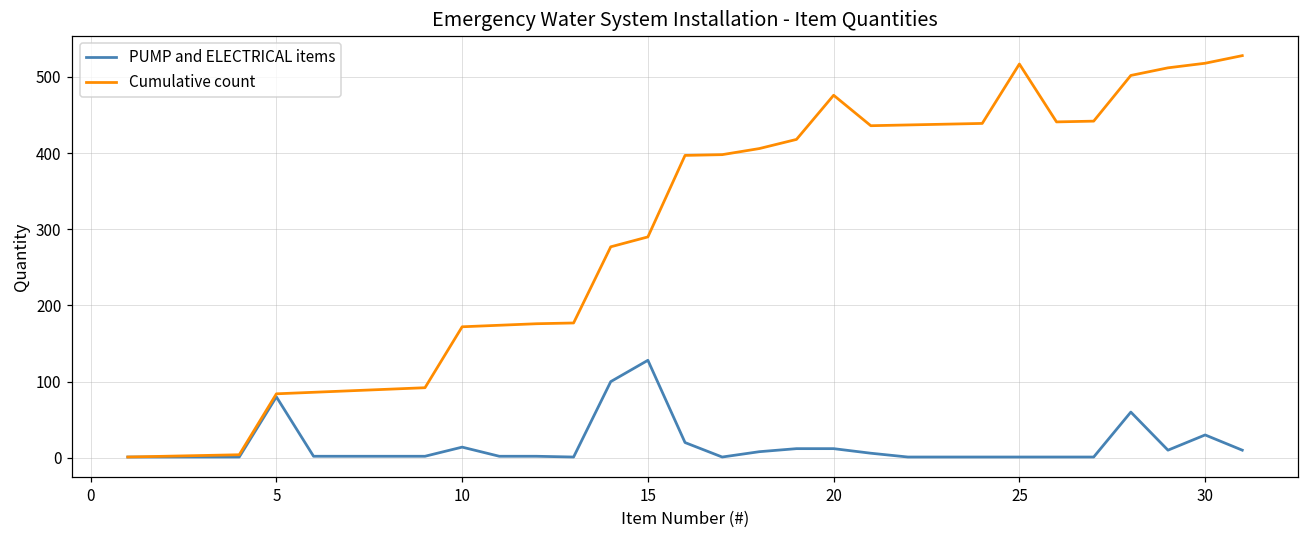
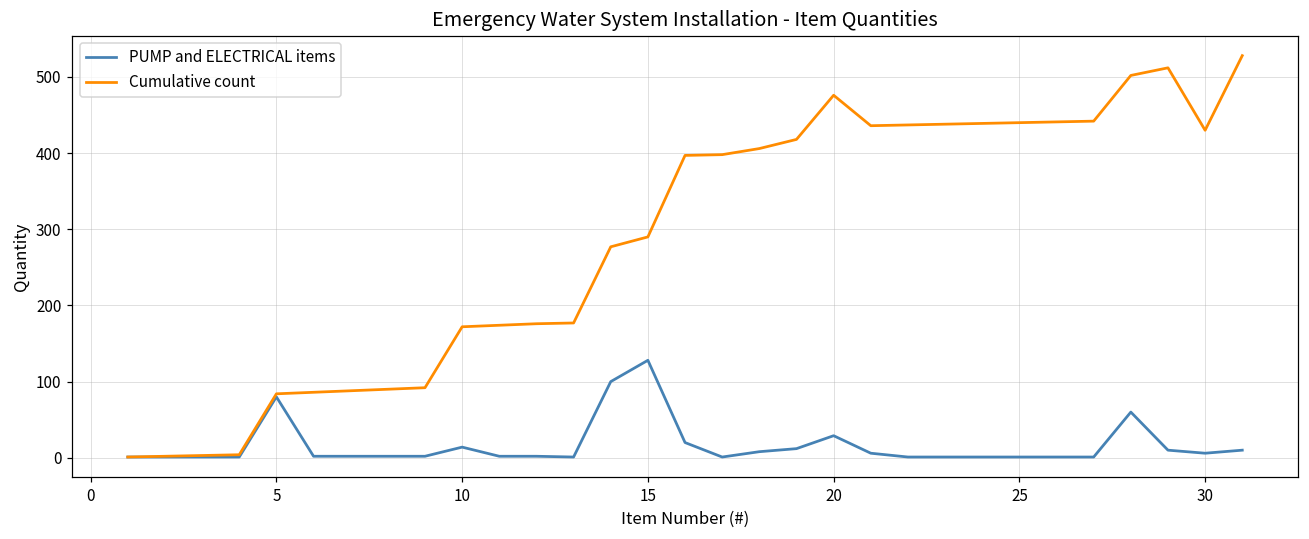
PUMP and ELECTRICAL items, 20: 10 -> 30
Cumulative count, 25: 520 -> 440
PUMP and ELECTRICAL items, 30: 30 -> 10
Cumulative count, 30: 520 -> 430
